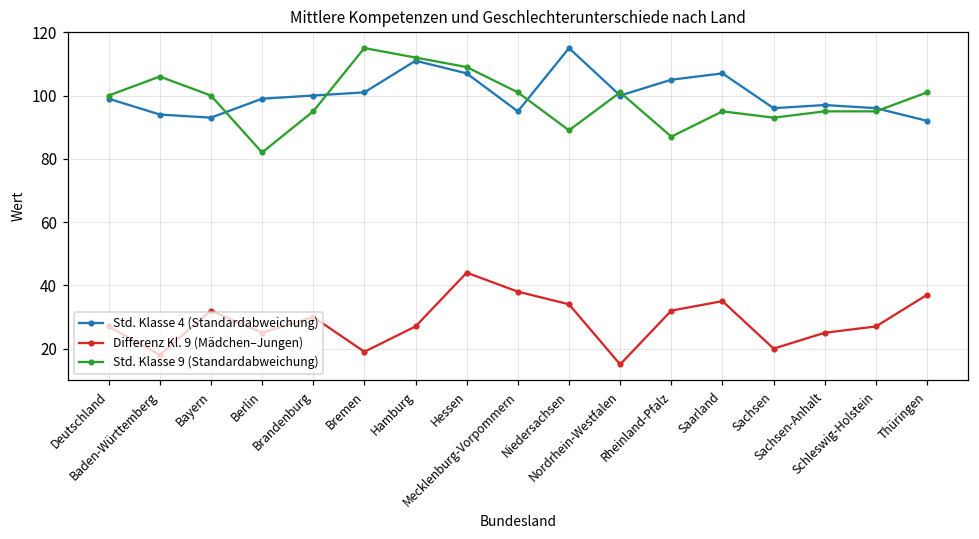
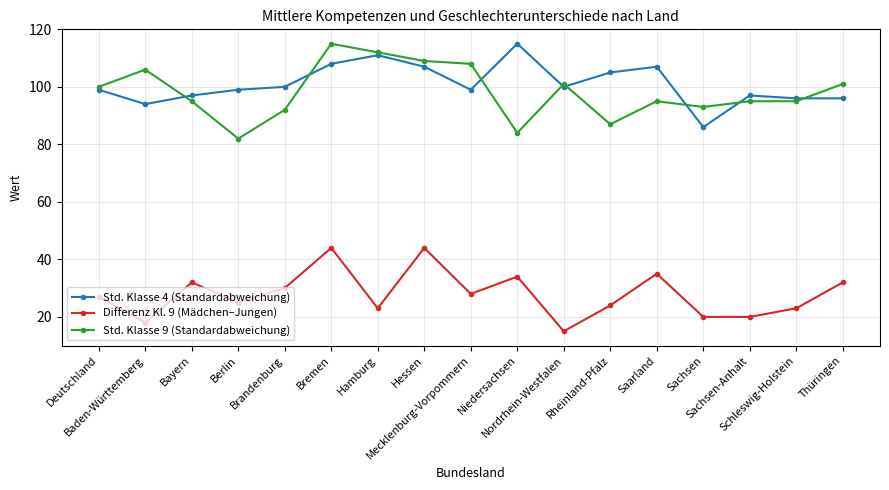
Std. Klasse 4 (Standardabweichung), Bayern: 93 -> 97
Std. Klasse 9 (Standardabweichung), Bayern: 100 -> 95
Std. Klasse 9 (Standardabweichung), Brandenburg: 95 -> 92
Std. Klasse 4 (Standardabweichung), Bremen: 101 -> 108
Differenz Kl. 9 (Mädchen–Jungen), Bremen: 19 -> 44
Differenz Kl. 9 (Mädchen–Jungen), Hamburg: 27 -> 23
Std. Klasse 4 (Standardabweichung), Mecklenburg-Vorpommern: 95 -> 99
Differenz Kl. 9 (Mädchen–Jungen), Mecklenburg-Vorpommern: 38 -> 28
Std. Klasse 9 (Standardabweichung), Mecklenburg-Vorpommern: 101 -> 108
Std. Klasse 9 (Standardabweichung), Niedersachsen: 89 -> 84
Differenz Kl. 9 (Mädchen–Jungen), Rheinland-Pfalz: 32 -> 24
Std. Klasse 4 (Standardabweichung), Sachsen: 96 -> 86
Differenz Kl. 9 (Mädchen–Jungen), Sachsen-Anhalt: 25 -> 20
Differenz Kl. 9 (Mädchen–Jungen), Schleswig-Holstein: 27 -> 23
Std. Klasse 4 (Standardabweichung), Thüringen: 92 -> 96
Differenz Kl. 9 (Mädchen–Jungen), Thüringen: 37 -> 32
